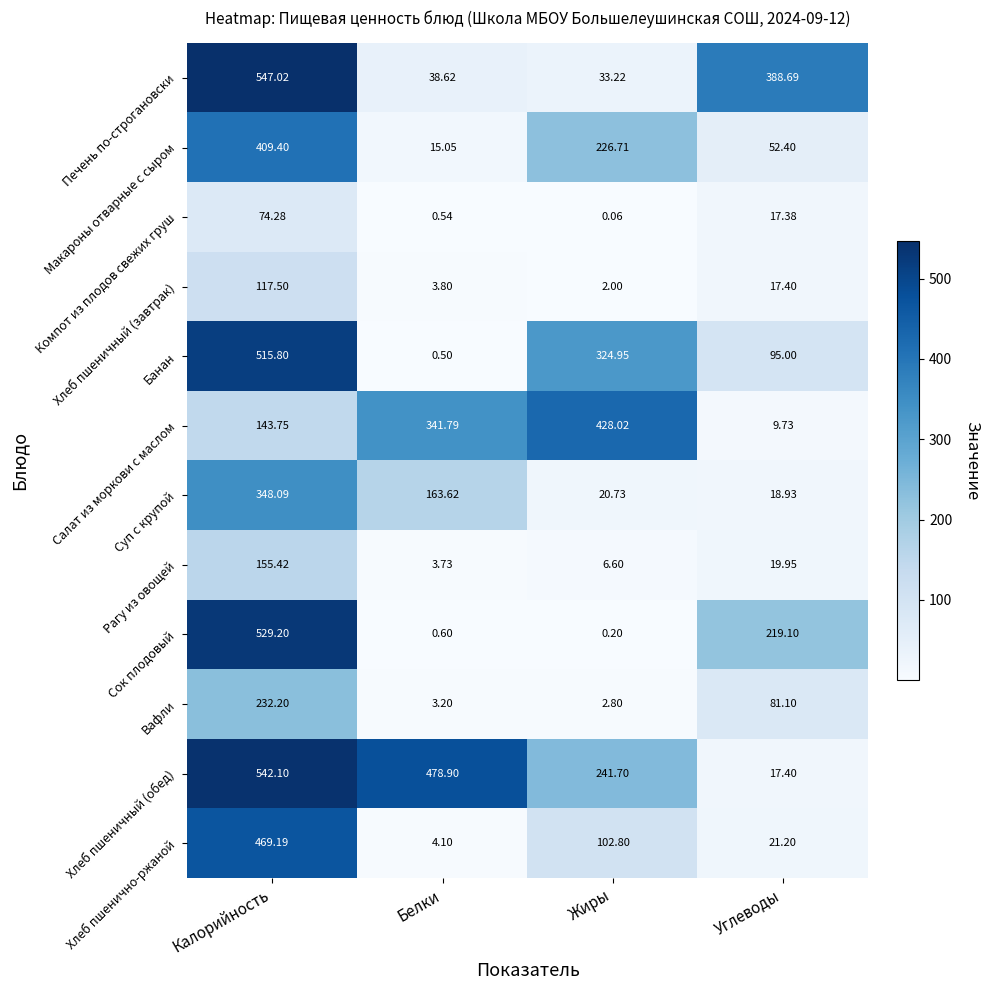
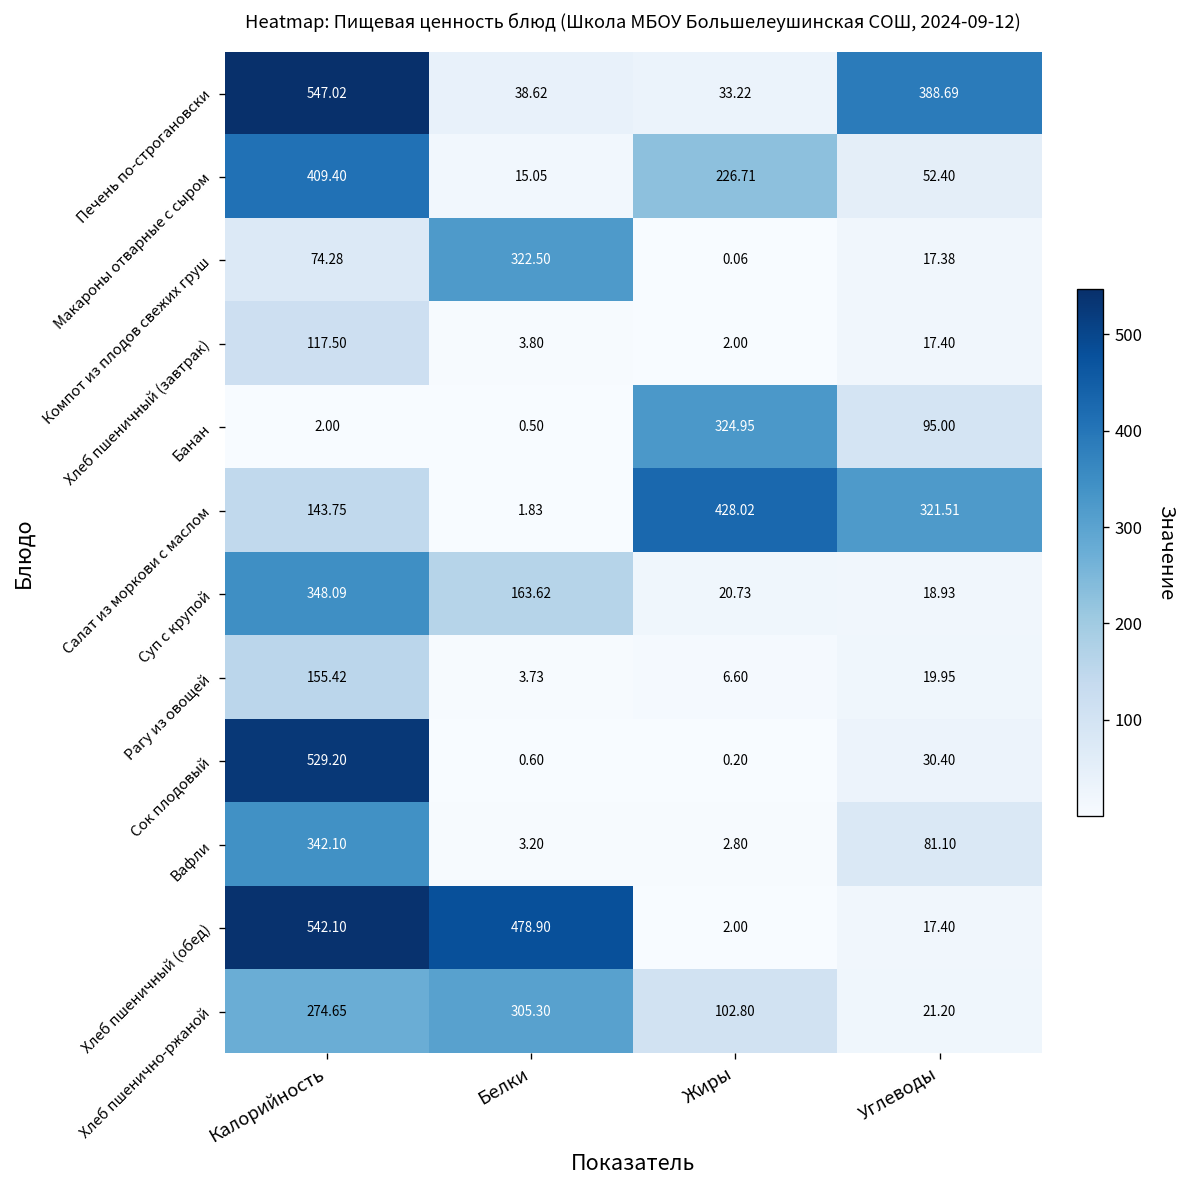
Компот из плодов свежих груш, Белки: 0.54 -> 322.50
Банан, Калорийность: 515.80 -> 2.00
Салат из моркови с маслом, Белки: 341.79 -> 1.83
Салат из моркови с маслом, Углеводы: 9.73 -> 321.51
Сок плодовый, Углеводы: 219.10 -> 30.40
Вафли, Калорийность: 232.20 -> 342.10
Хлеб пшеничный (обед), Жиры: 241.70 -> 2.00
Хлеб пшенично-ржаной, Калорийность: 469.19 -> 274.65
Хлеб пшенично-ржаной, Белки: 4.10 -> 305.30
